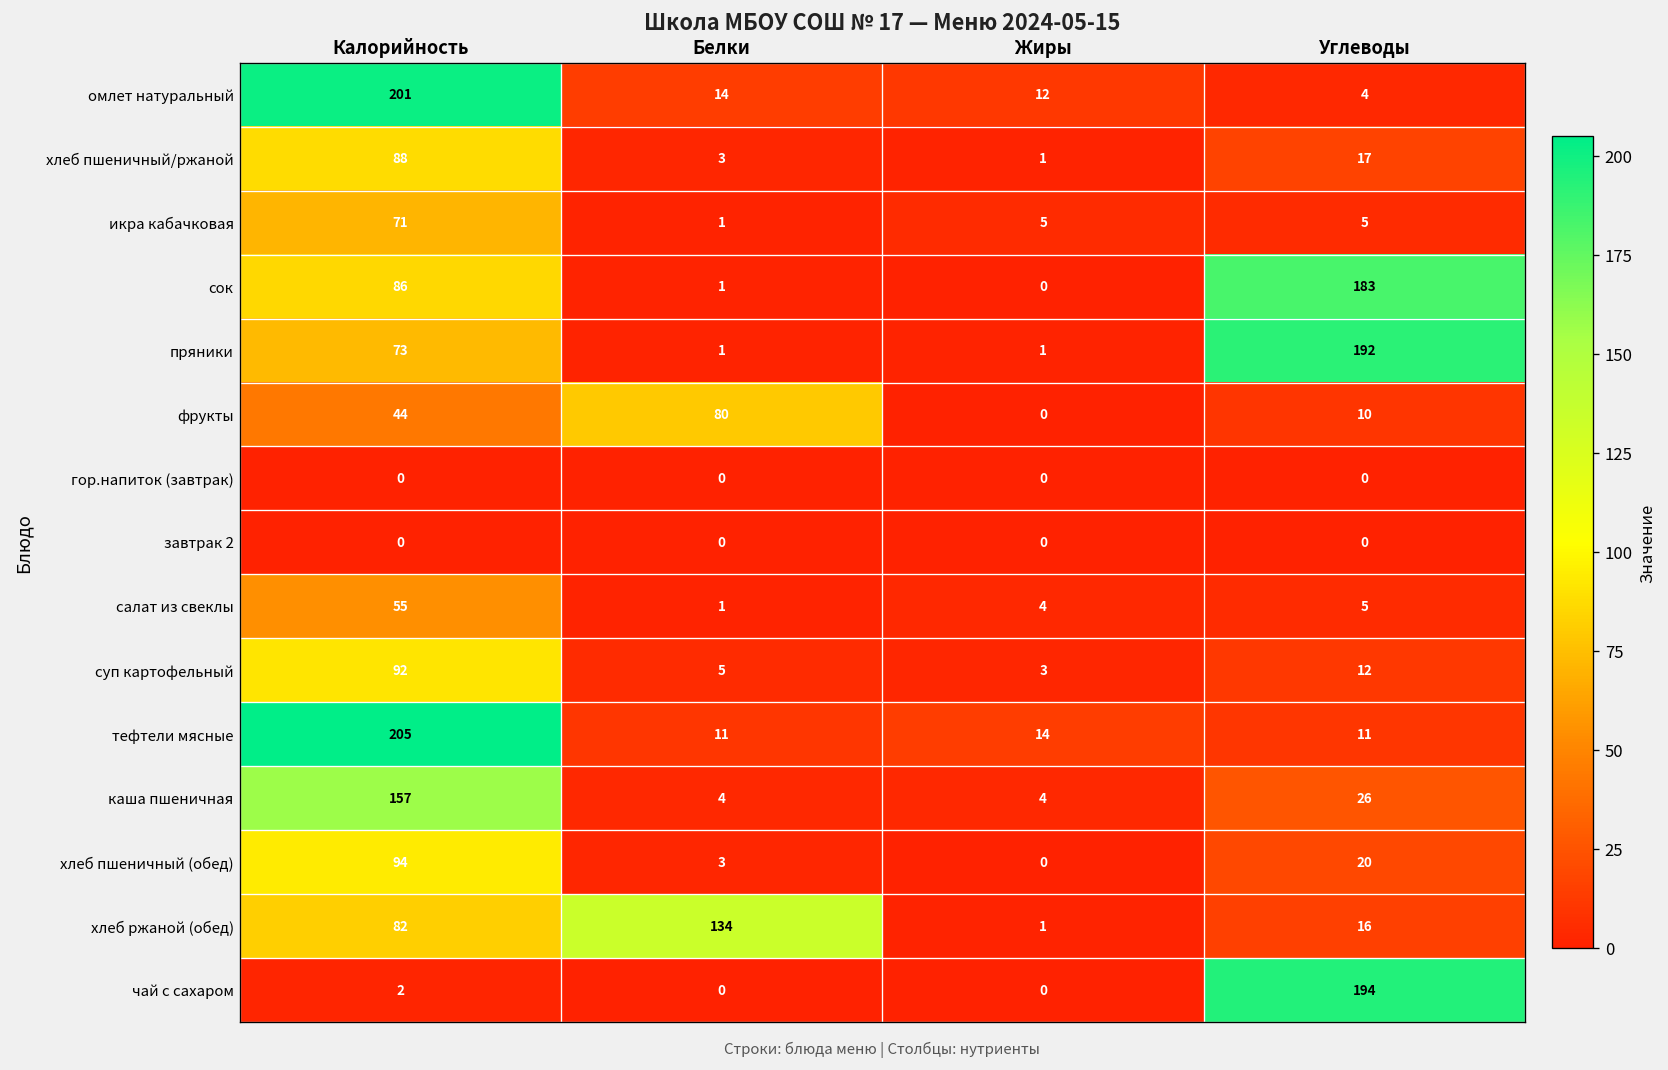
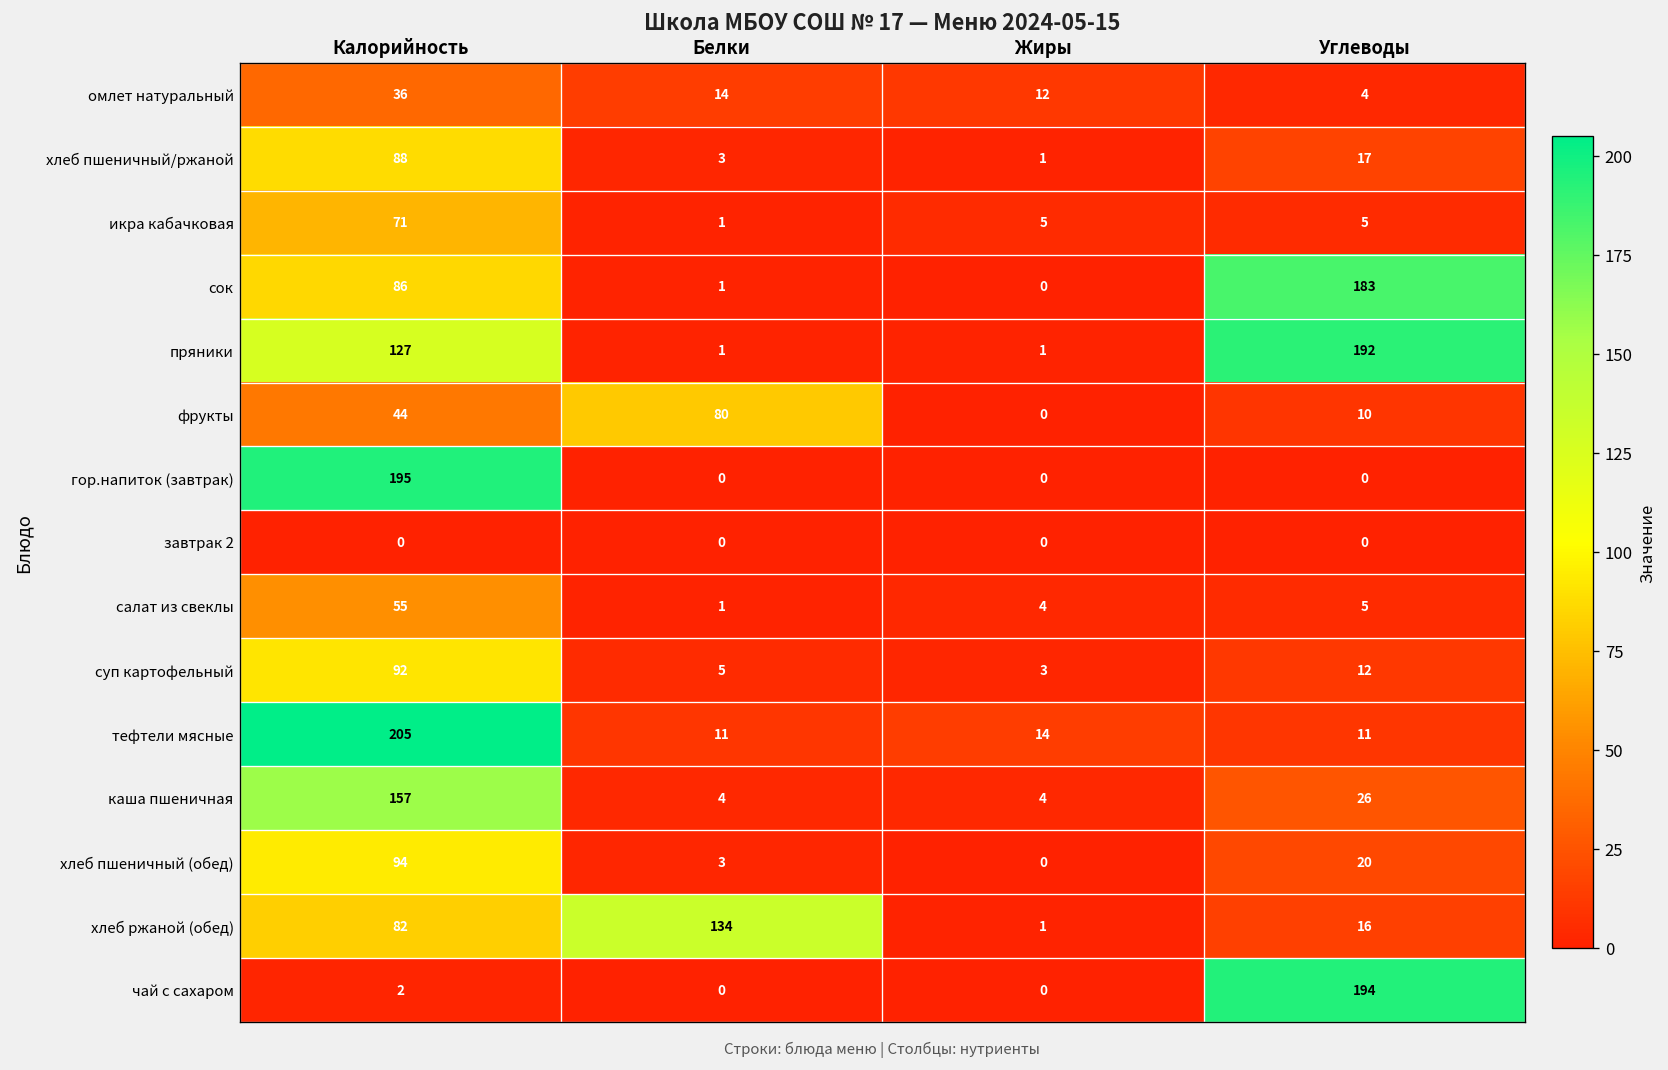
омлет натуральный, Калорийность: 201 -> 36
пряники, Калорийность: 73 -> 127
гор.напиток (завтрак), Калорийность: 0 -> 195
